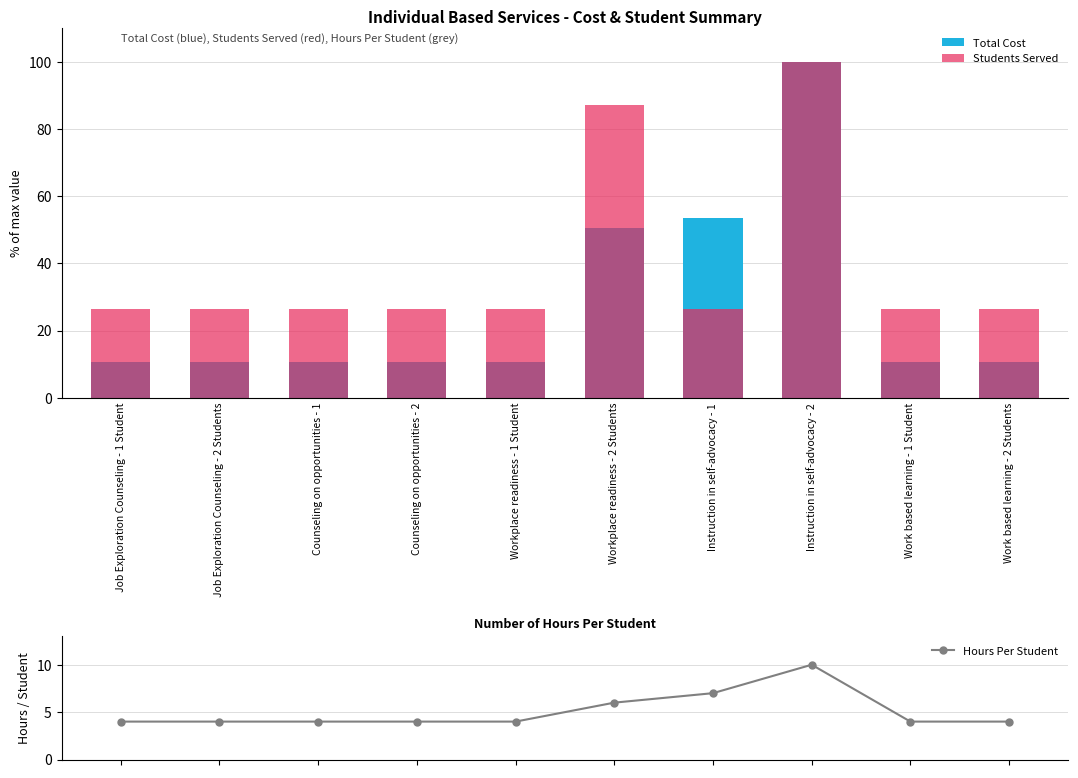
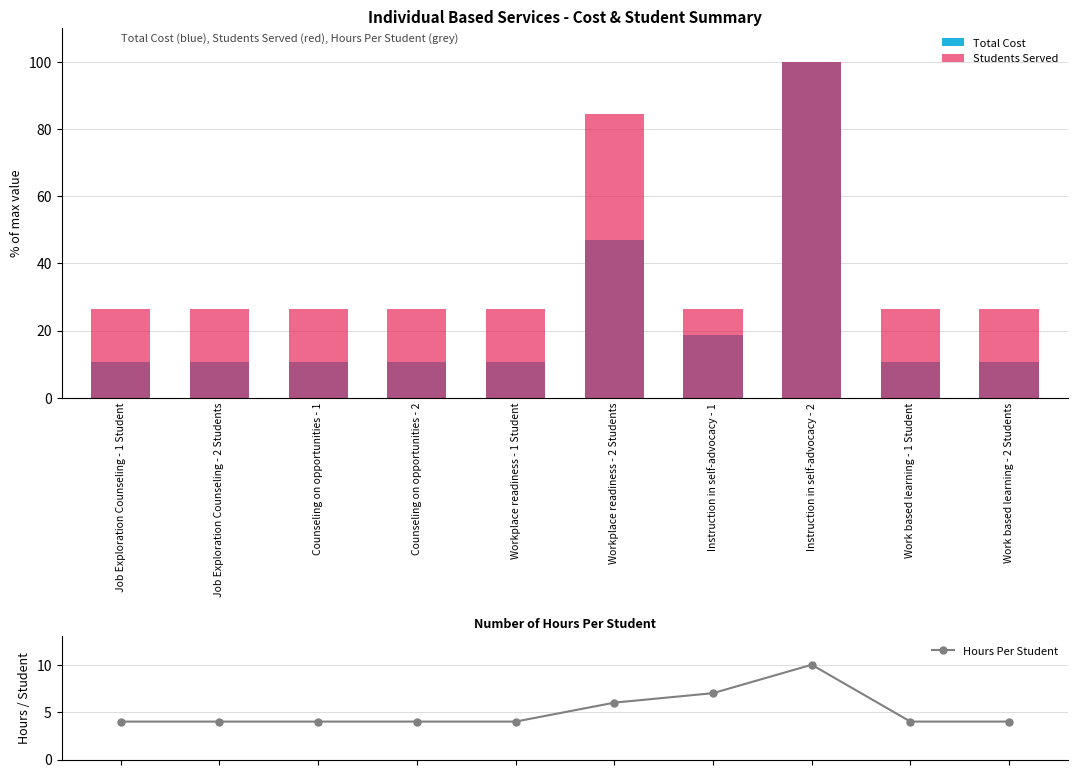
Individual Based Services - Cost & Student Summary, Total Cost, Workplace readiness - 2 Students: 51 -> 47
Individual Based Services - Cost & Student Summary, Students Served, Workplace readiness - 2 Students: 87 -> 84
Individual Based Services - Cost & Student Summary, Total Cost, Instruction in self-advocacy - 1: 53 -> 19
